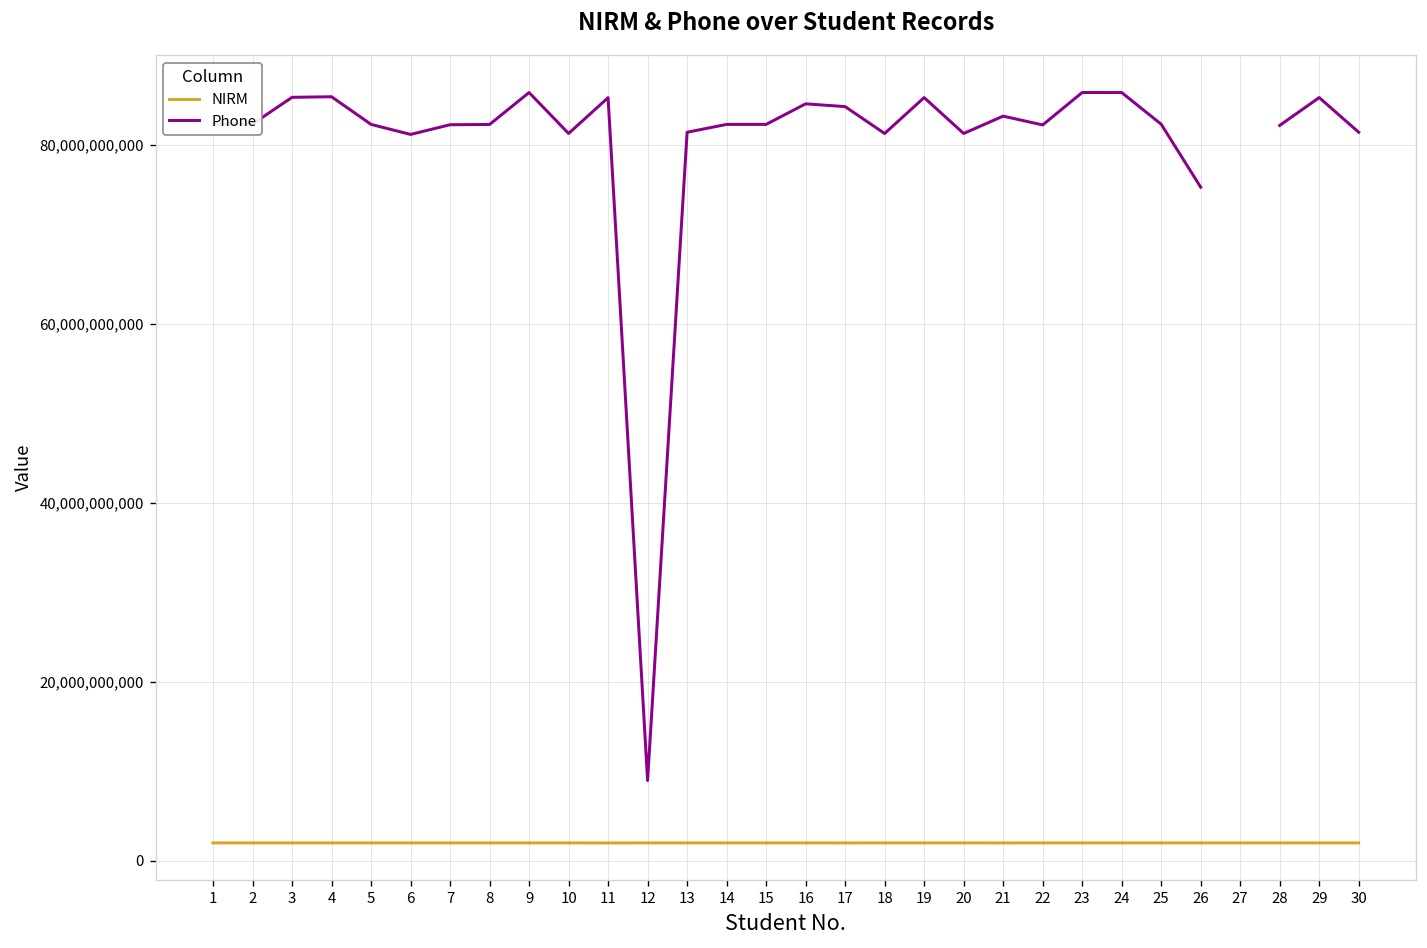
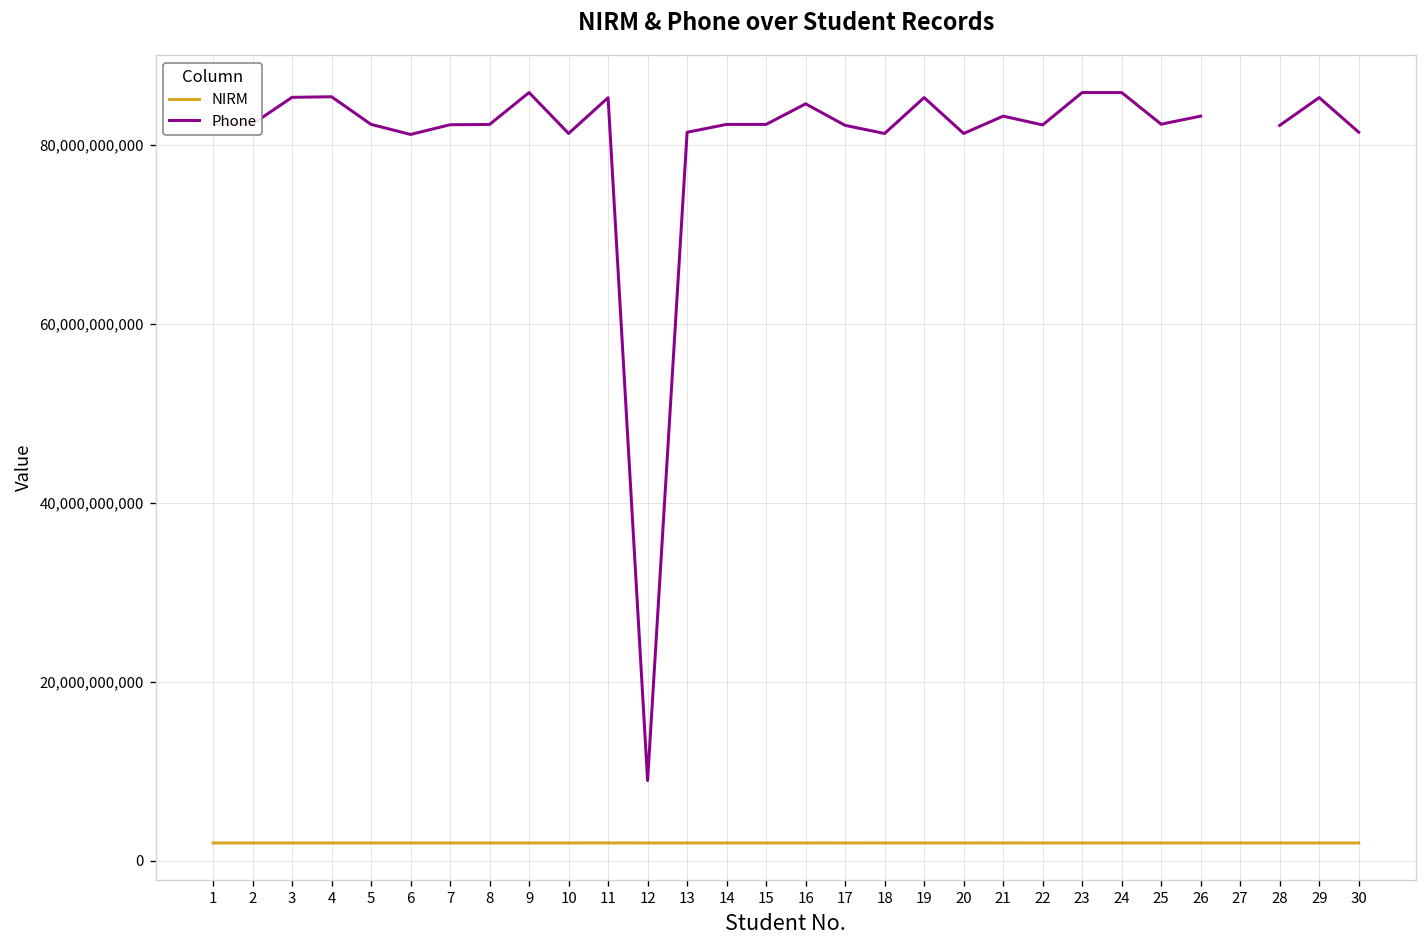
Phone, 17: 84,000,000,000 -> 82,000,000,000
Phone, 26: 75,000,000,000 -> 83,000,000,000
